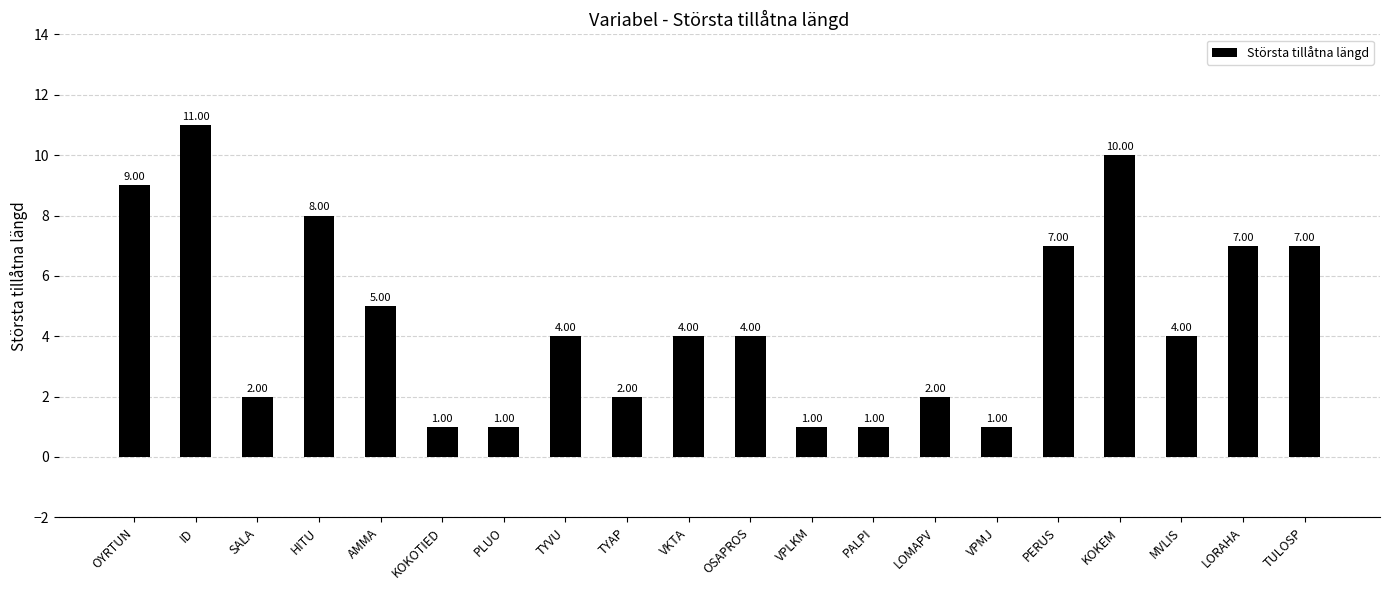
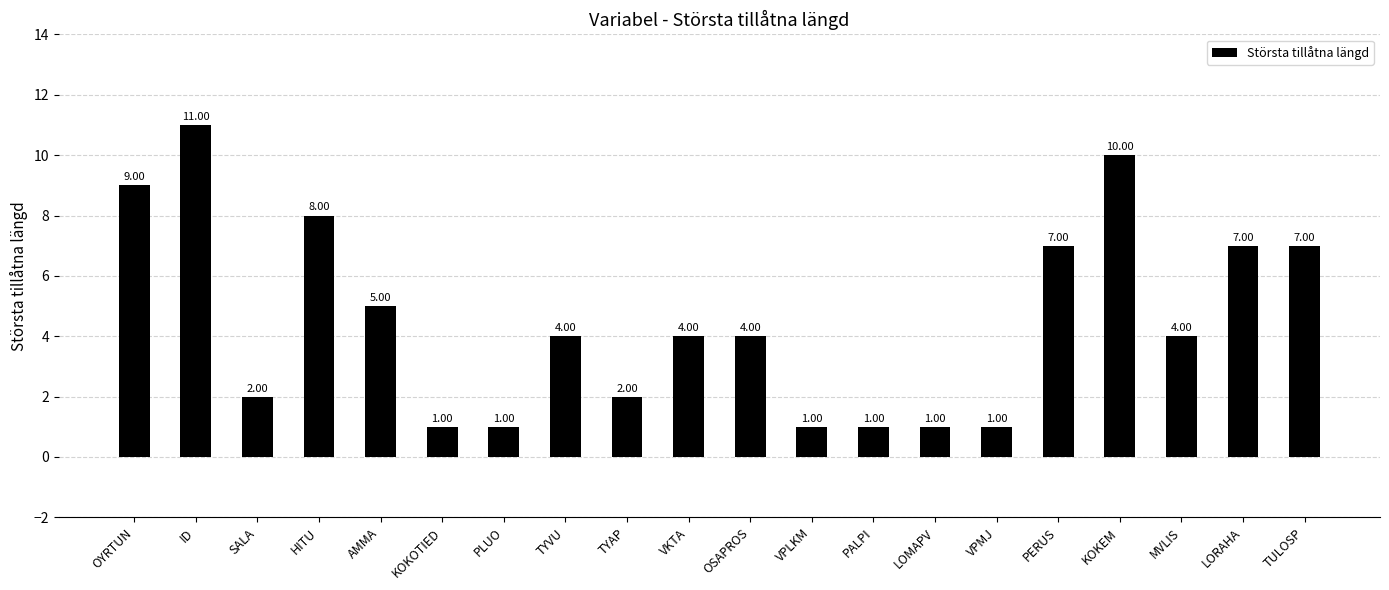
LOMAPV: 2.00 -> 1.00
